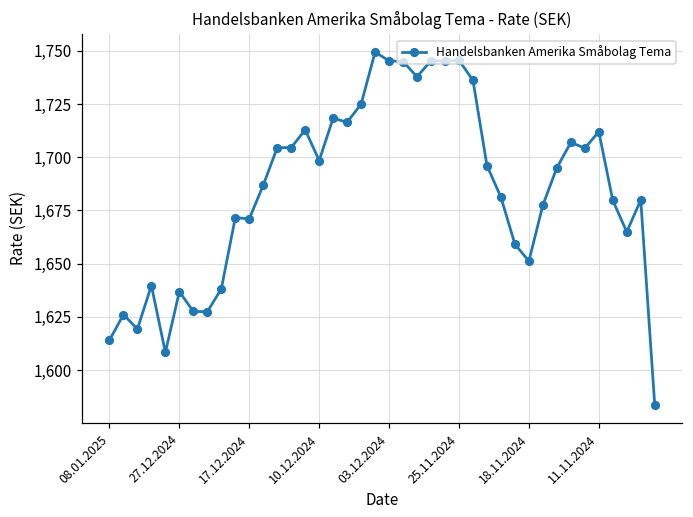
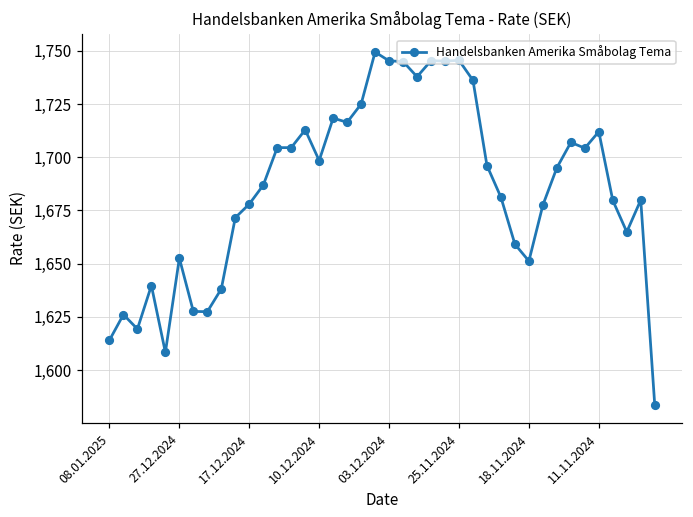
27.12.2024: 1,637 -> 1,653
17.12.2024: 1,671 -> 1,678
